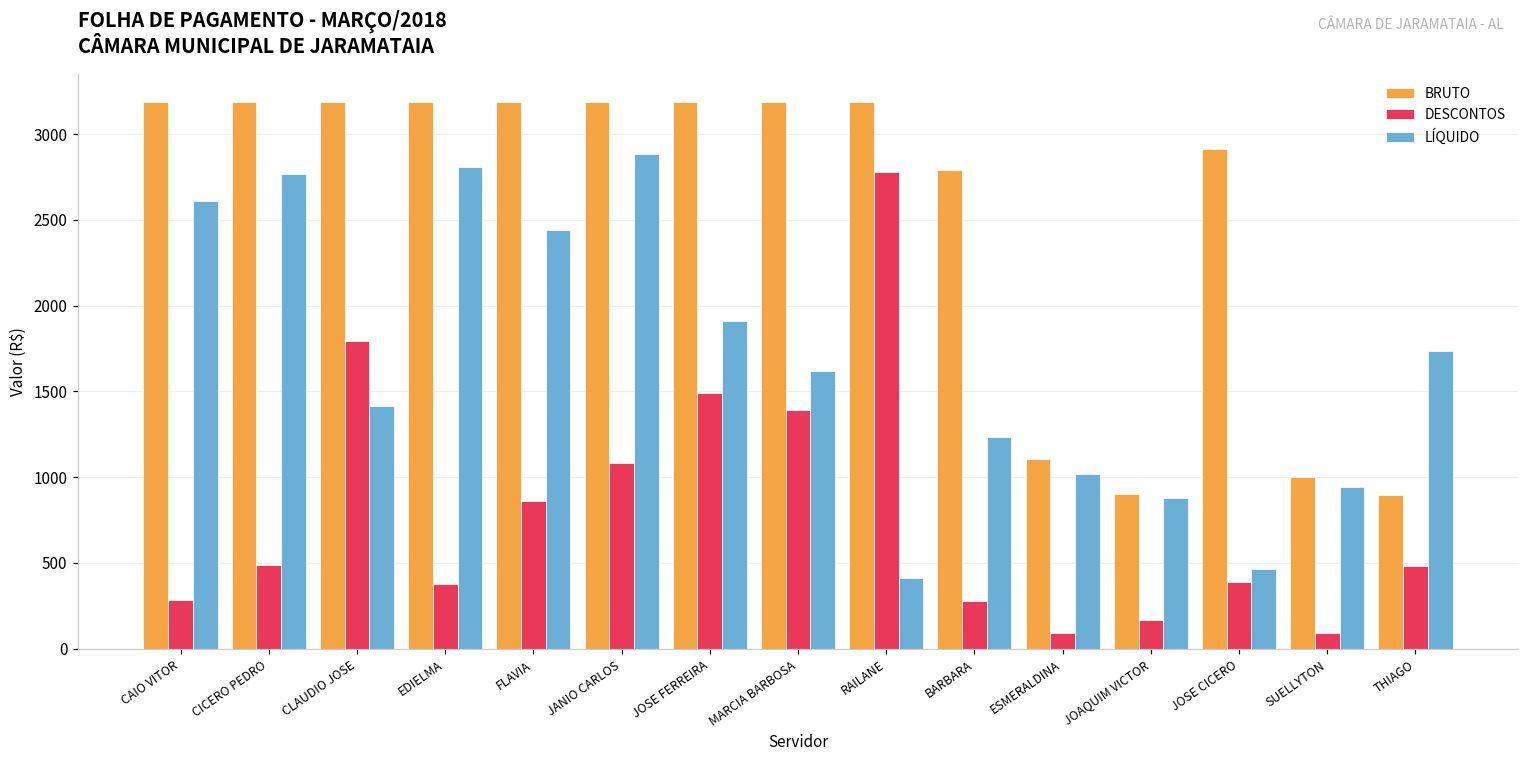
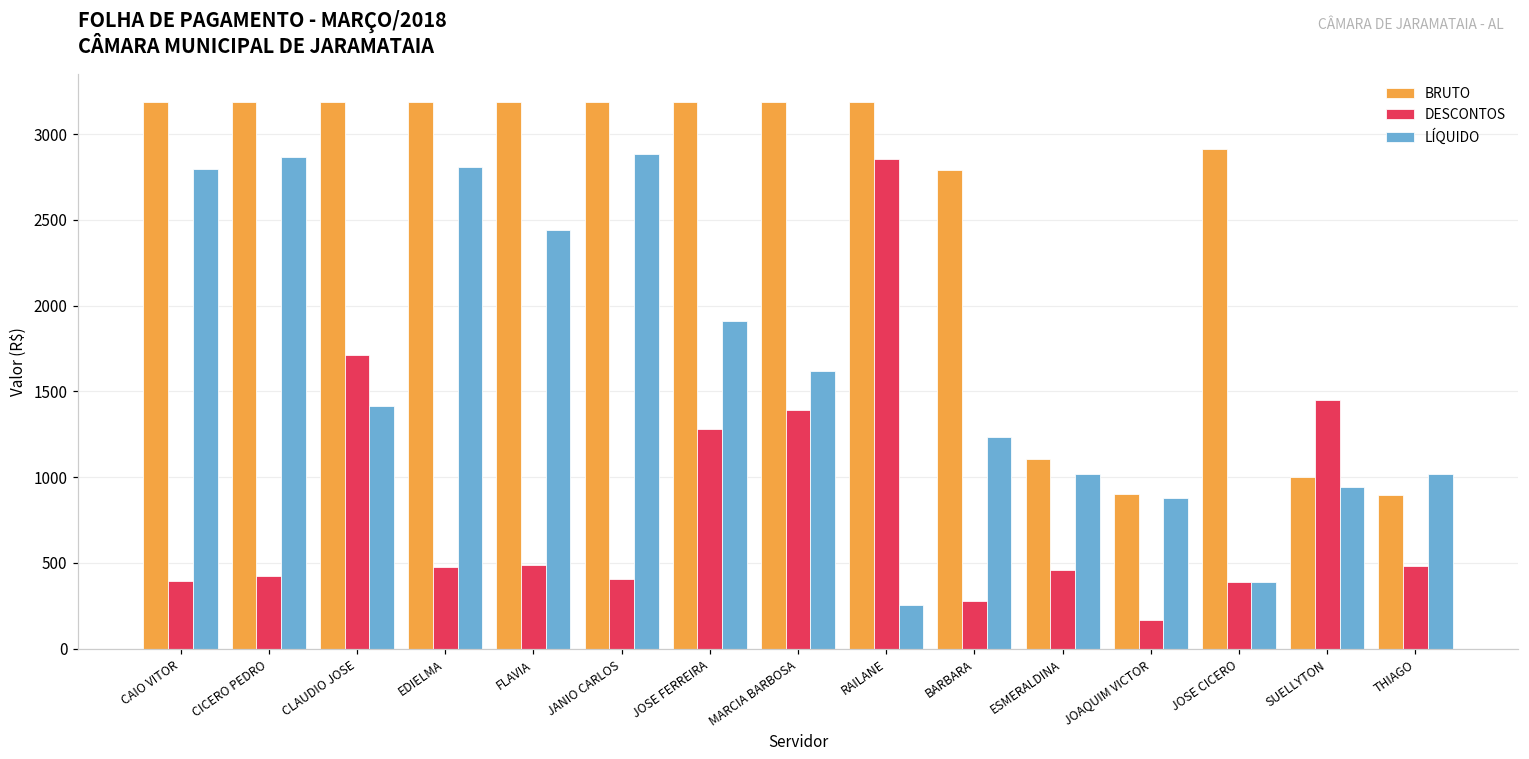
DESCONTOS, CAIO VITOR: 280 -> 390
LÍQUIDO, CAIO VITOR: 2610 -> 2800
DESCONTOS, CICERO PEDRO: 490 -> 420
LÍQUIDO, CICERO PEDRO: 2770 -> 2860
DESCONTOS, CLAUDIO JOSE: 1800 -> 1710
DESCONTOS, EDIELMA: 380 -> 470
DESCONTOS, FLAVIA: 860 -> 490
DESCONTOS, JANIO CARLOS: 1080 -> 410
DESCONTOS, JOSE FERREIRA: 1490 -> 1280
DESCONTOS, RAILANE: 2780 -> 2860
LÍQUIDO, RAILANE: 410 -> 250
DESCONTOS, ESMERALDINA: 90 -> 460
LÍQUIDO, JOSE CICERO: 460 -> 390
DESCONTOS, SUELLYTON: 90 -> 1450
LÍQUIDO, THIAGO: 1730 -> 1020
